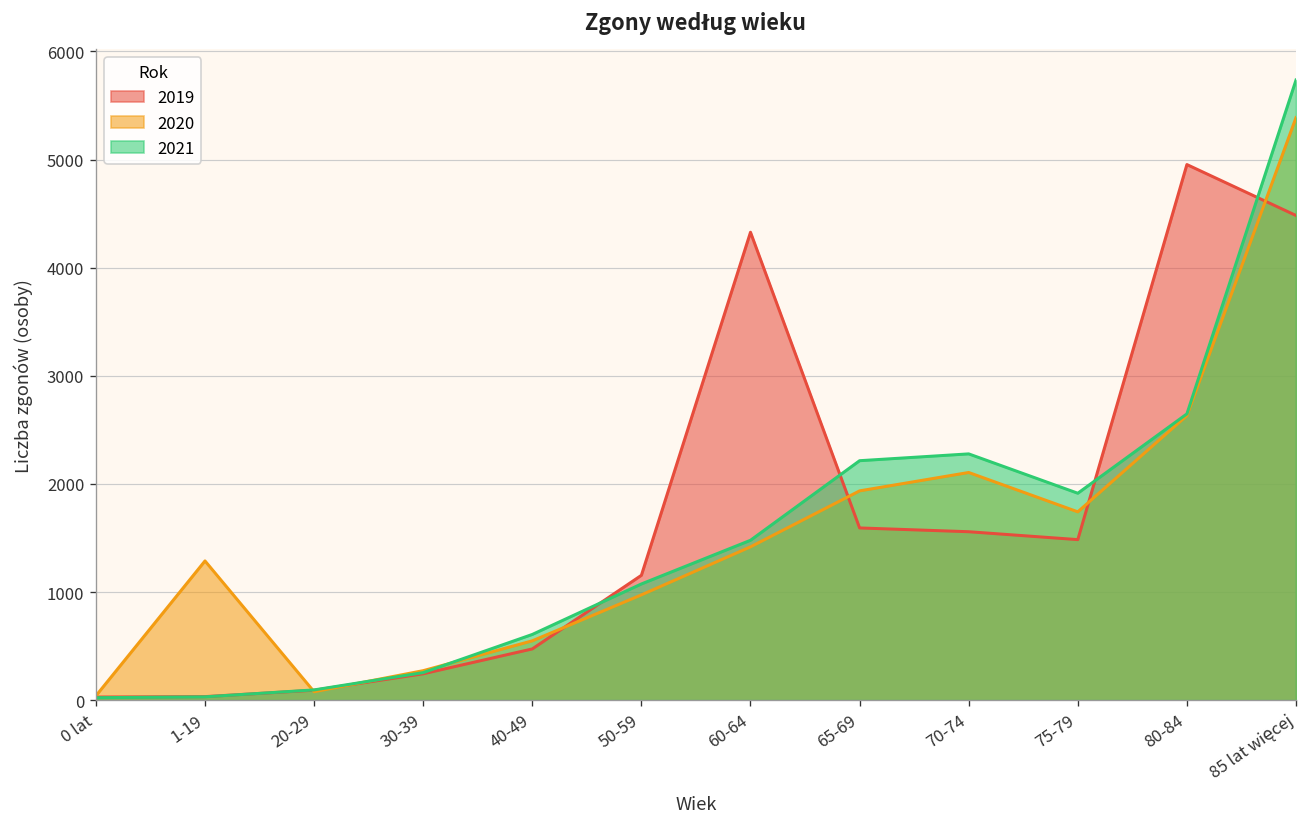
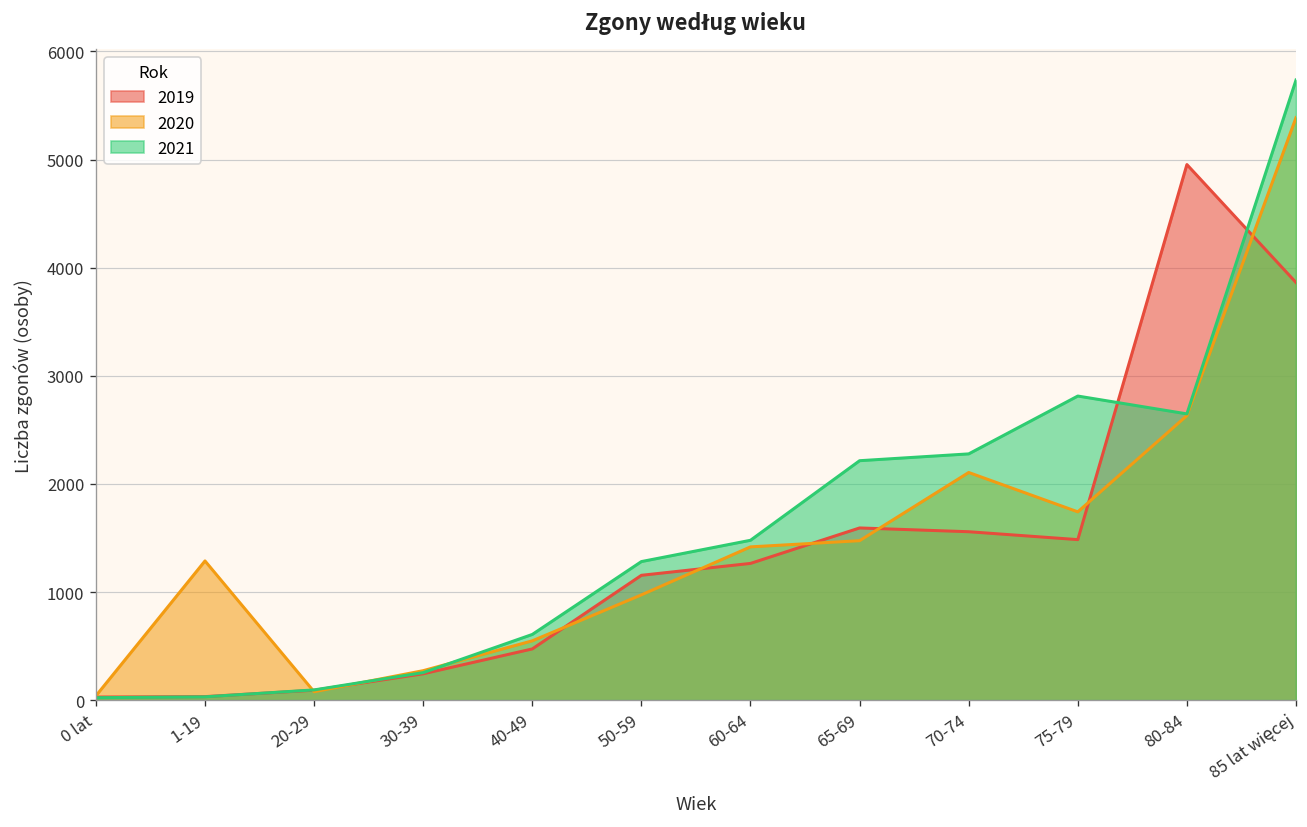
2021, 50-59: 1100 -> 1300
2019, 60-64: 4300 -> 1300
2020, 65-69: 1900 -> 1500
2021, 75-79: 1900 -> 2800
2019, 85 lat więcej: 4500 -> 3900
